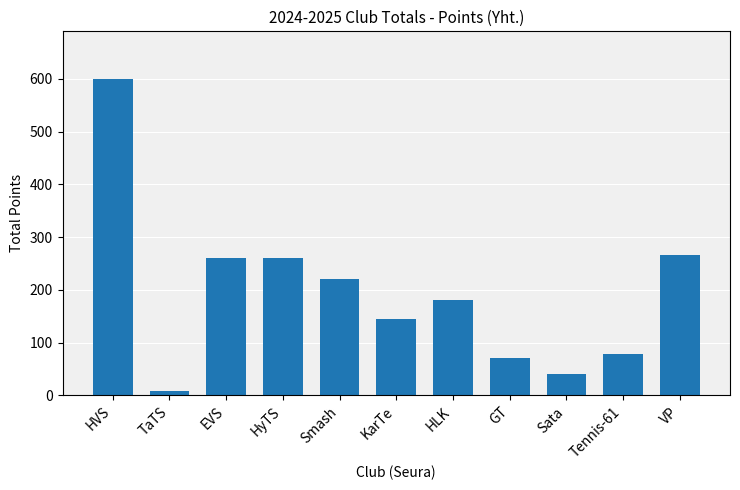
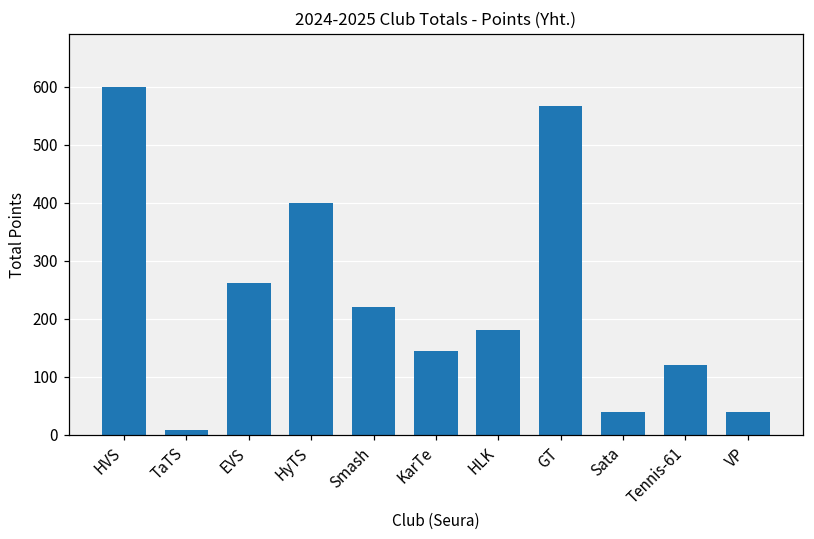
HyTS: 260 -> 400
GT: 70 -> 570
Tennis-61: 80 -> 120
VP: 270 -> 40
